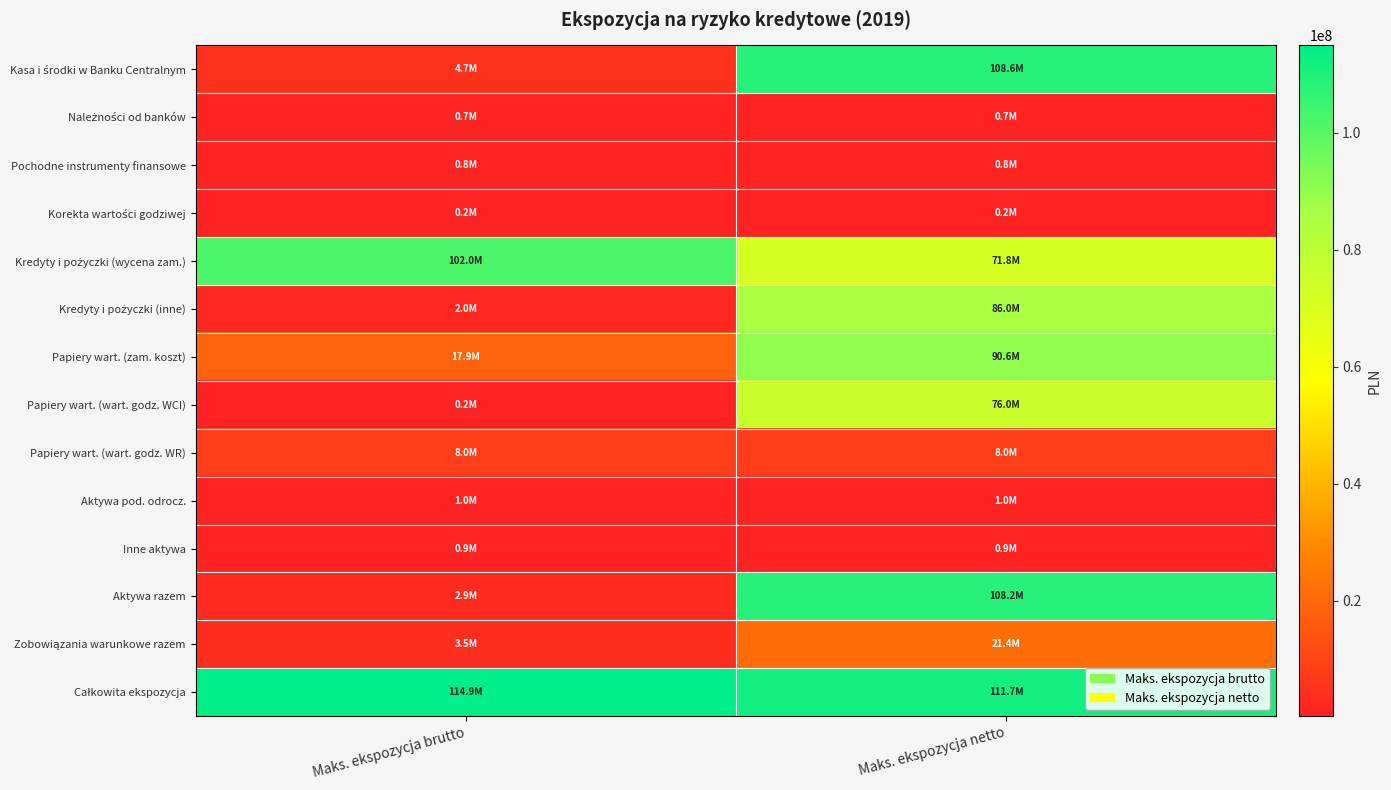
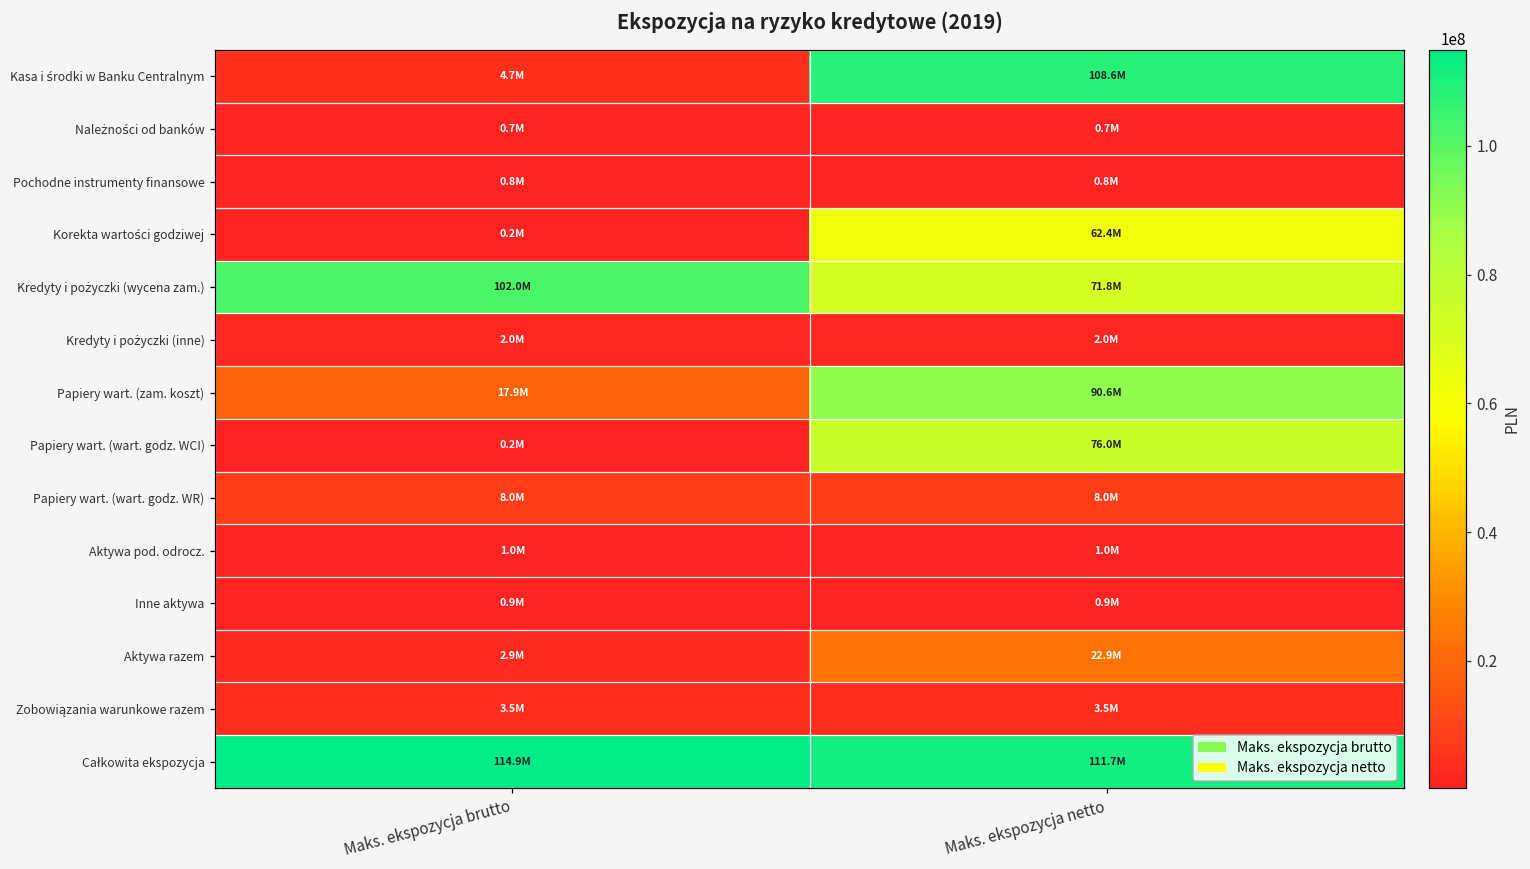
Korekta wartości godziwej, Maks. ekspozycja netto: 0.2M -> 62.4M
Kredyty i pożyczki (inne), Maks. ekspozycja netto: 86.0M -> 2.0M
Aktywa razem, Maks. ekspozycja netto: 108.2M -> 22.9M
Zobowiązania warunkowe razem, Maks. ekspozycja netto: 21.4M -> 3.5M
